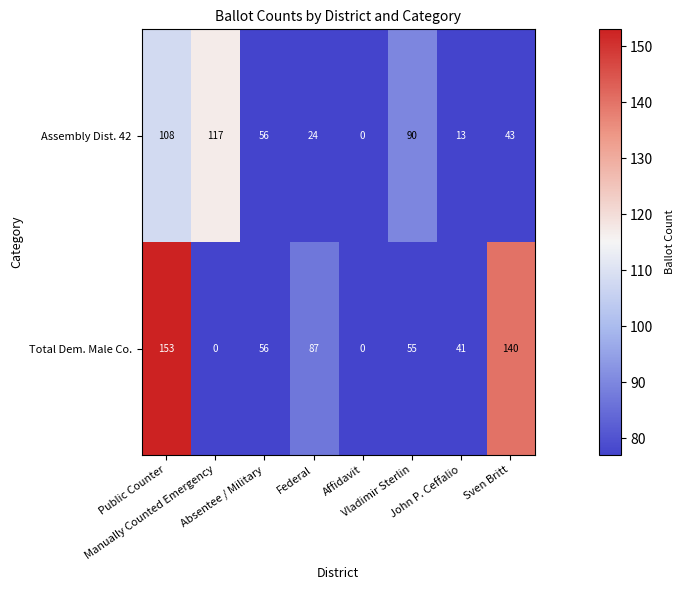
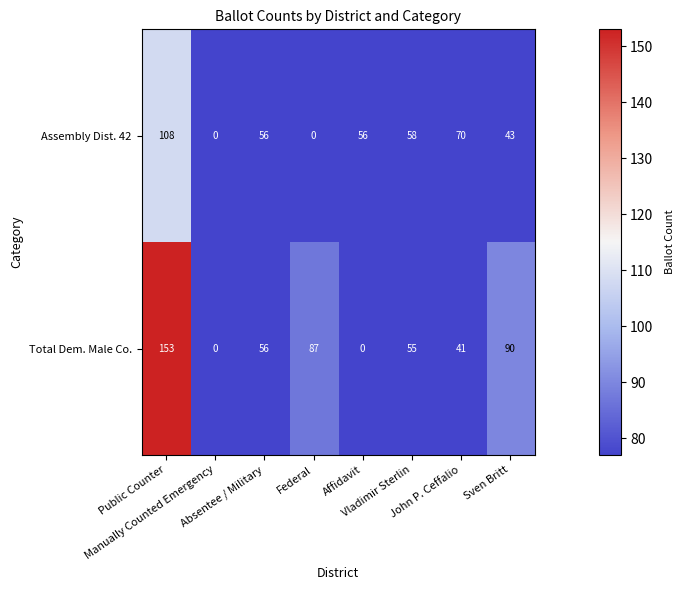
Assembly Dist. 42, Manually Counted Emergency: 117 -> 0
Assembly Dist. 42, Federal: 24 -> 0
Assembly Dist. 42, Affidavit: 0 -> 56
Assembly Dist. 42, Vladimir Sterlin: 90 -> 58
Assembly Dist. 42, John P. Ceffalio: 13 -> 70
Total Dem. Male Co., Sven Britt: 140 -> 90
